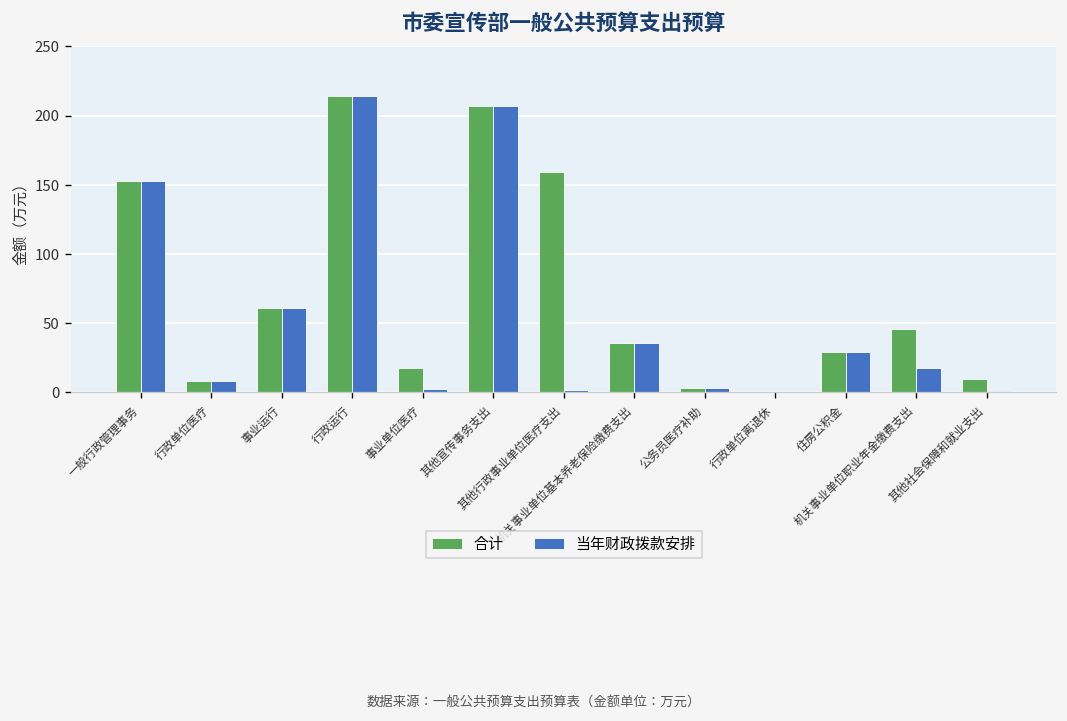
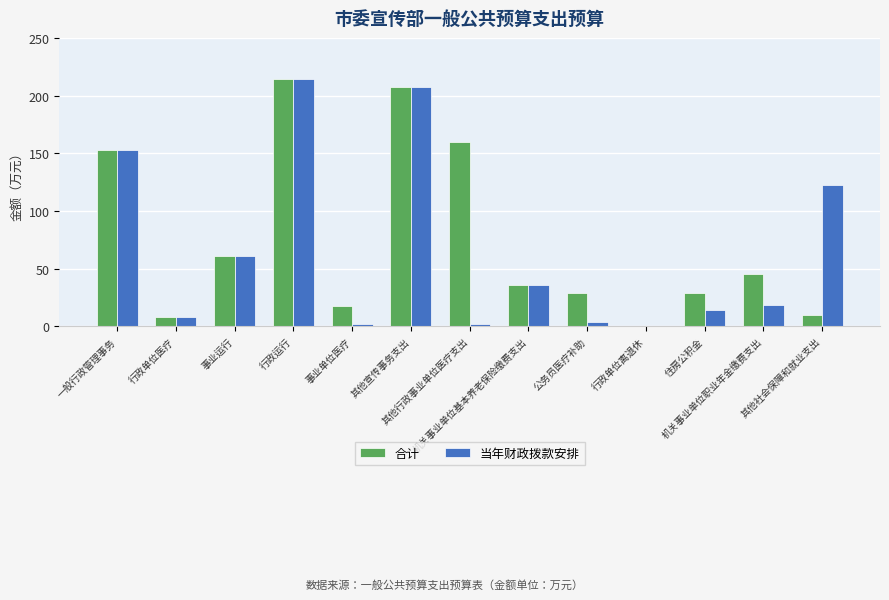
合计, 公务员医疗补助: 3 -> 29
当年财政拨款安排, 住房公积金: 29 -> 14
当年财政拨款安排, 其他社会保障和就业支出: 1 -> 123
